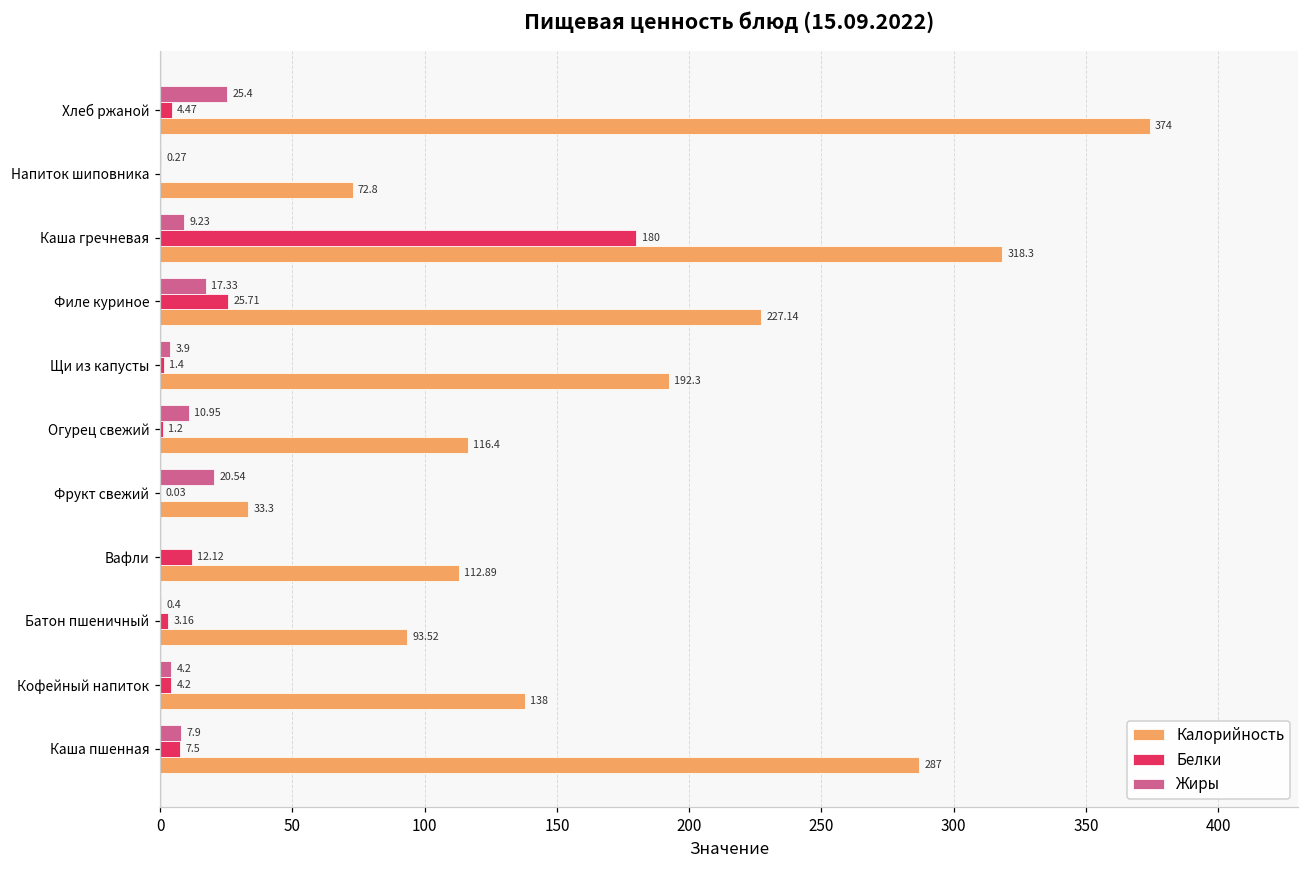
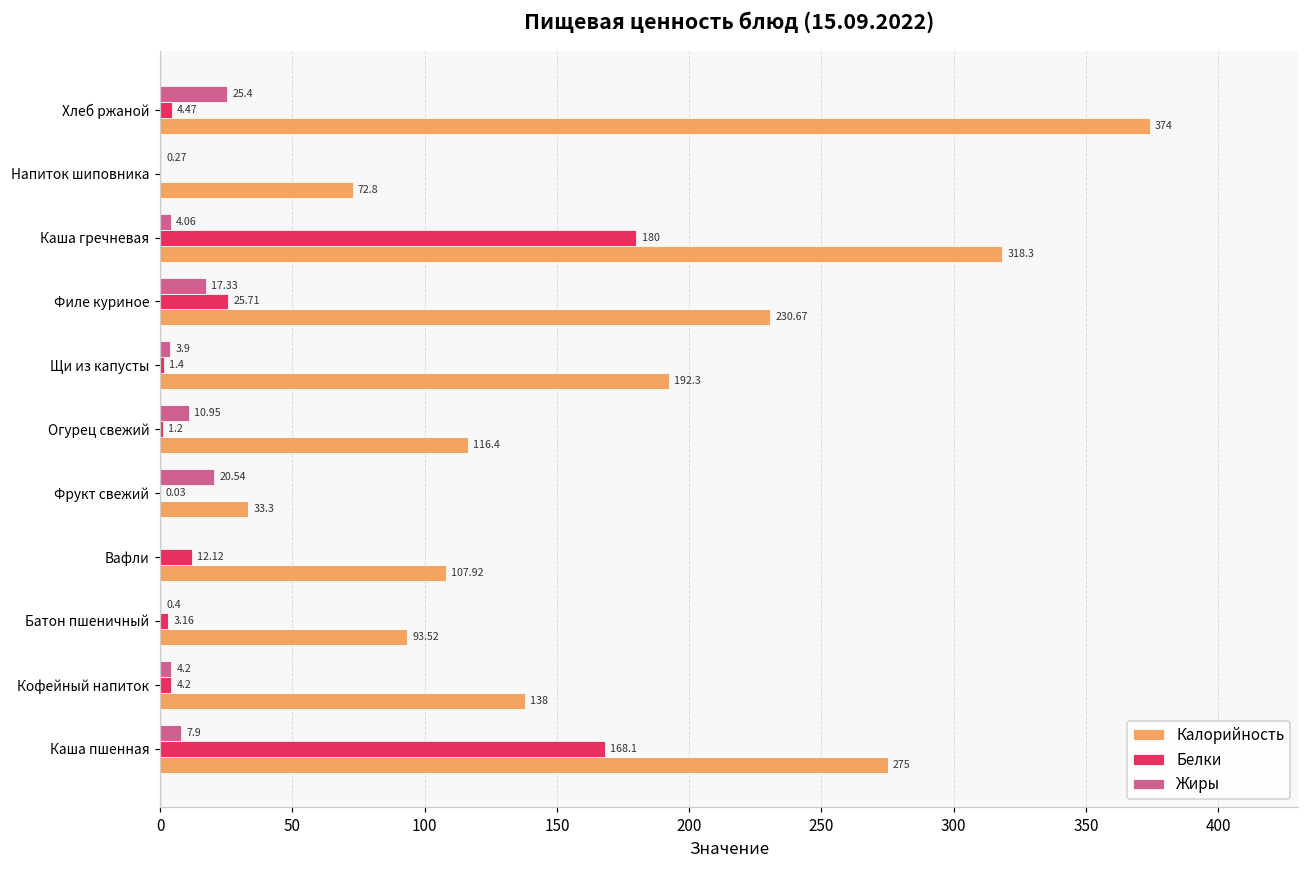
Жиры, Каша гречневая: 9.23 -> 4.06
Калорийность, Филе куриное: 227.14 -> 230.67
Калорийность, Вафли: 112.89 -> 107.92
Белки, Каша пшенная: 7.5 -> 168.1
Калорийность, Каша пшенная: 287 -> 275
